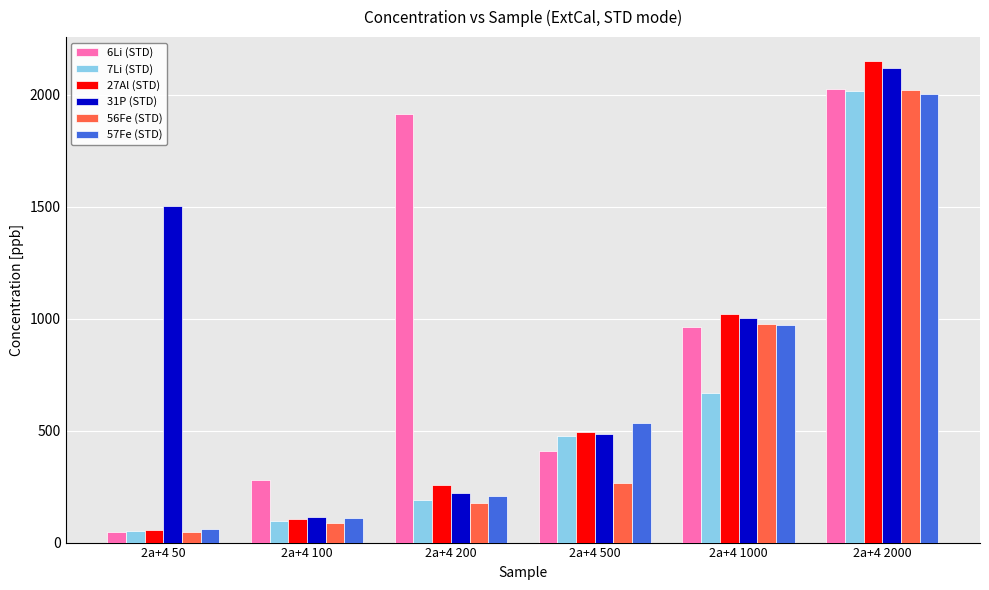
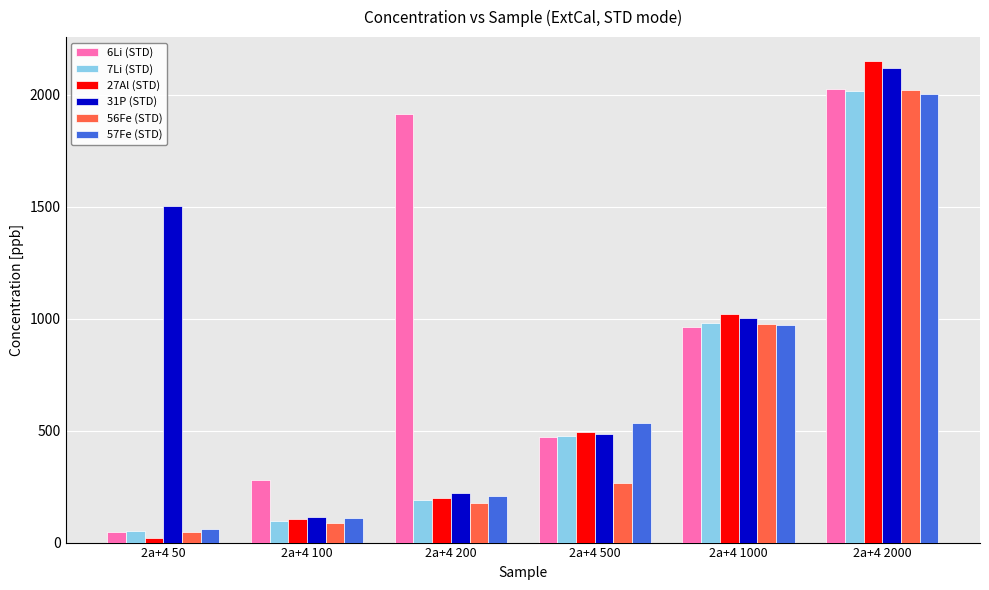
27Al (STD), 2a+4 50: 50 -> 20
27Al (STD), 2a+4 200: 260 -> 200
6Li (STD), 2a+4 500: 410 -> 470
7Li (STD), 2a+4 1000: 670 -> 980
